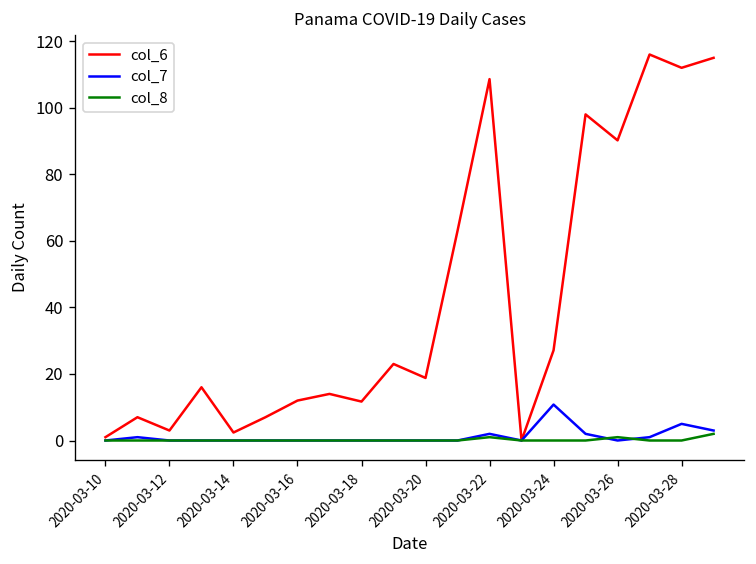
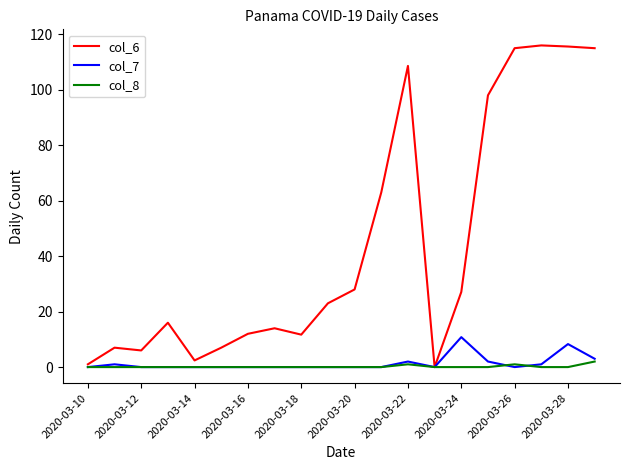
col_6, 2020-03-12: 3 -> 6
col_6, 2020-03-20: 19 -> 28
col_6, 2020-03-26: 90 -> 115
col_6, 2020-03-28: 112 -> 116
col_7, 2020-03-28: 5 -> 8
